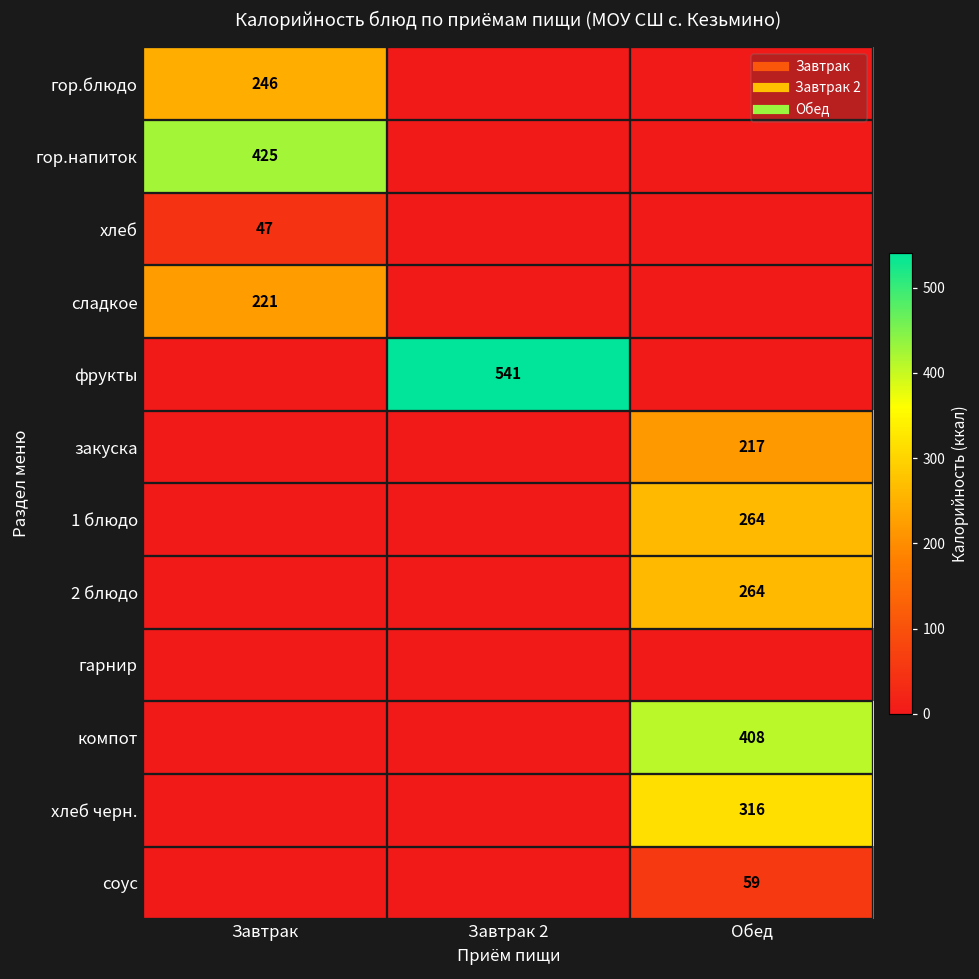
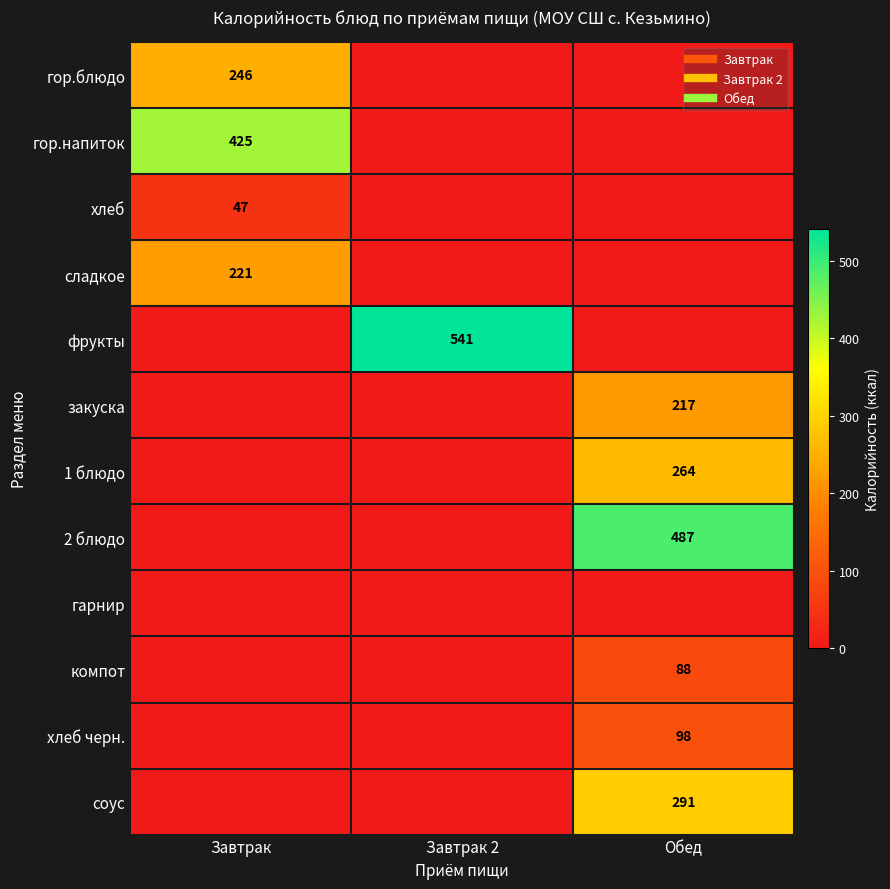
2 блюдо, Обед: 264 -> 487
компот, Обед: 408 -> 88
хлеб черн., Обед: 316 -> 98
соус, Обед: 59 -> 291
